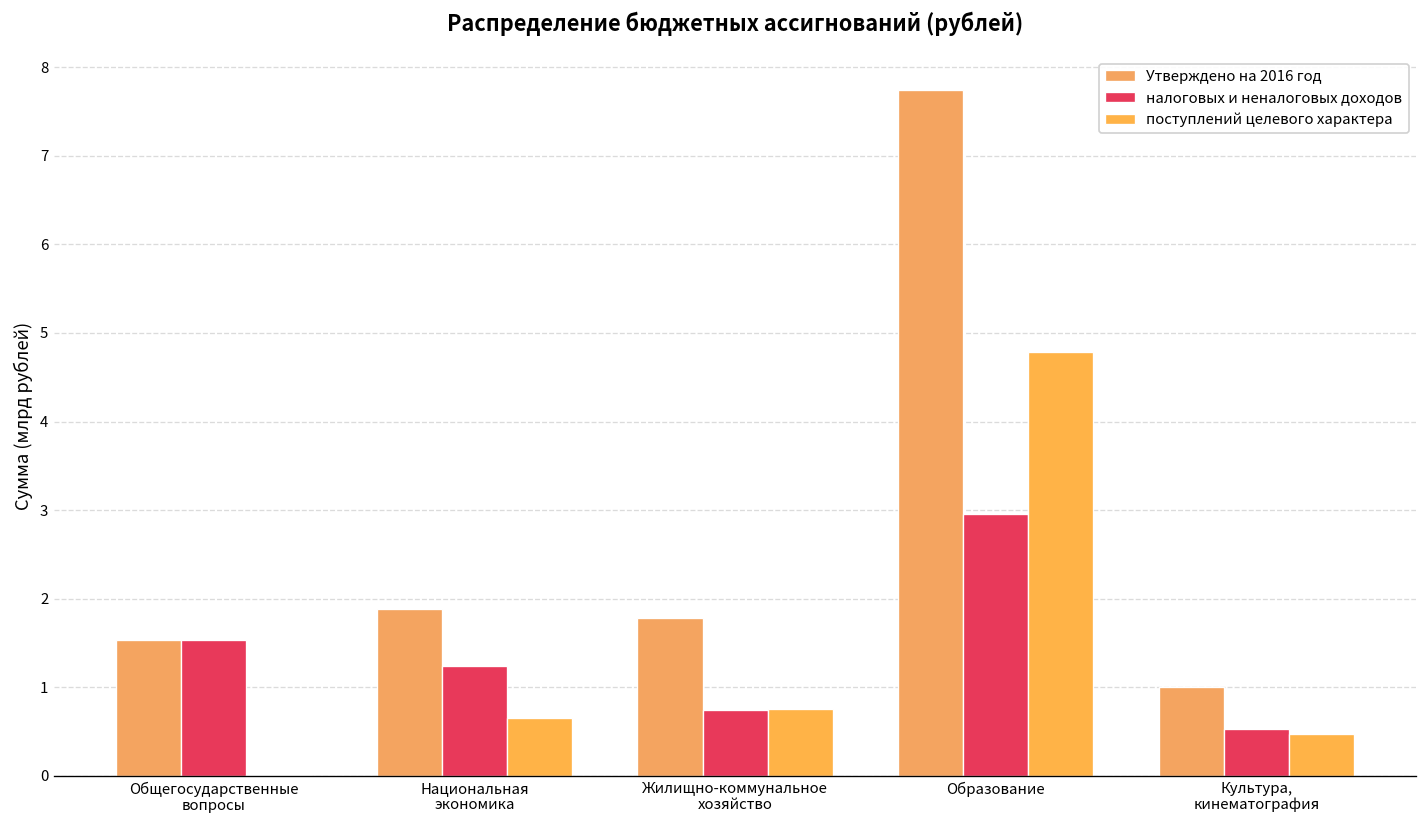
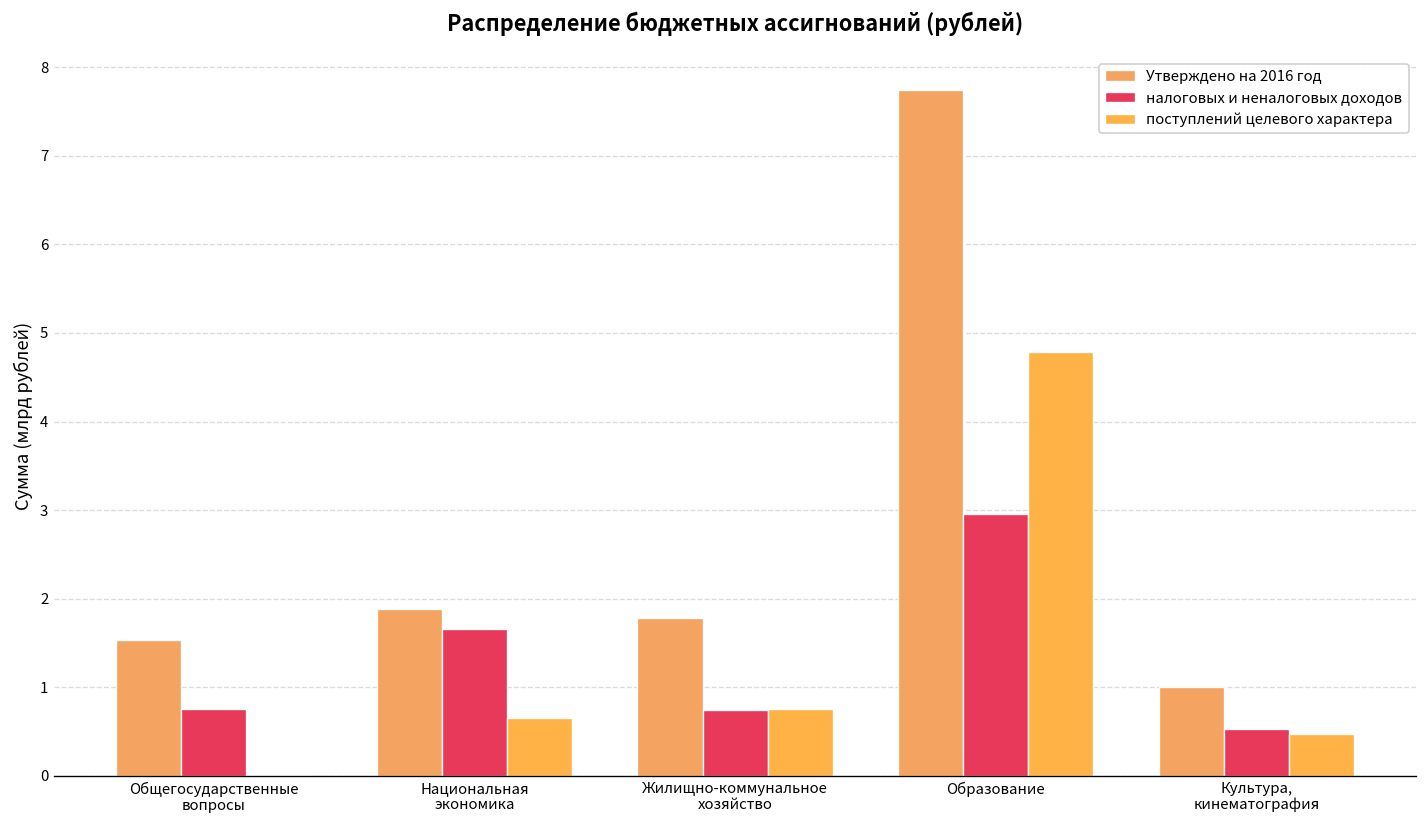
налоговых и неналоговых доходов, Общегосударственные вопросы: 1.5 -> 0.8
налоговых и неналоговых доходов, Национальная экономика: 1.2 -> 1.7
